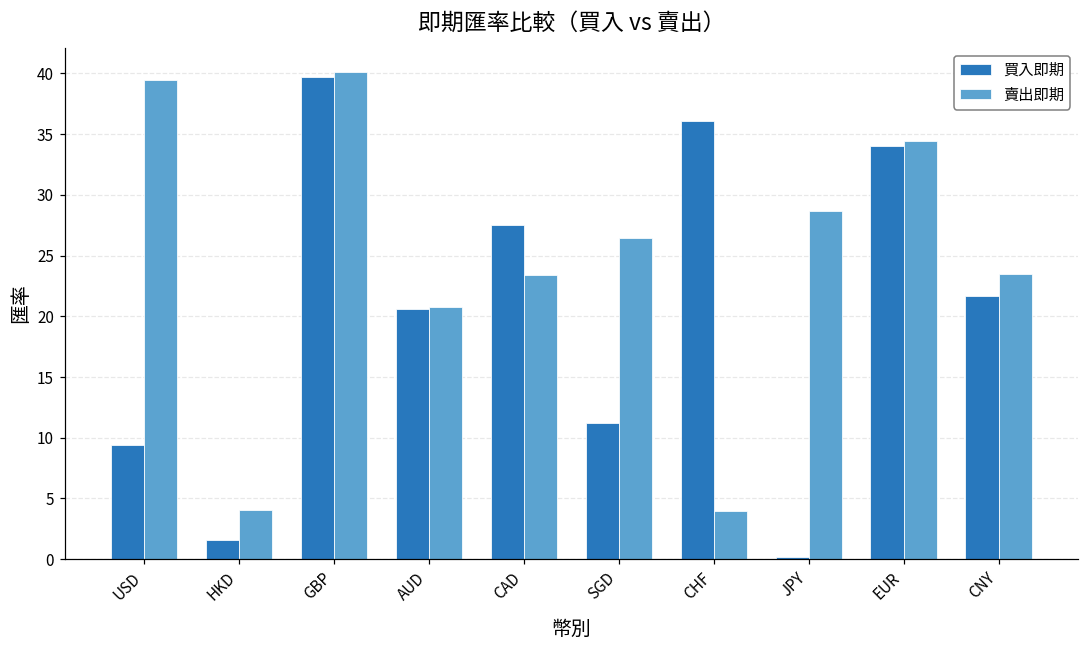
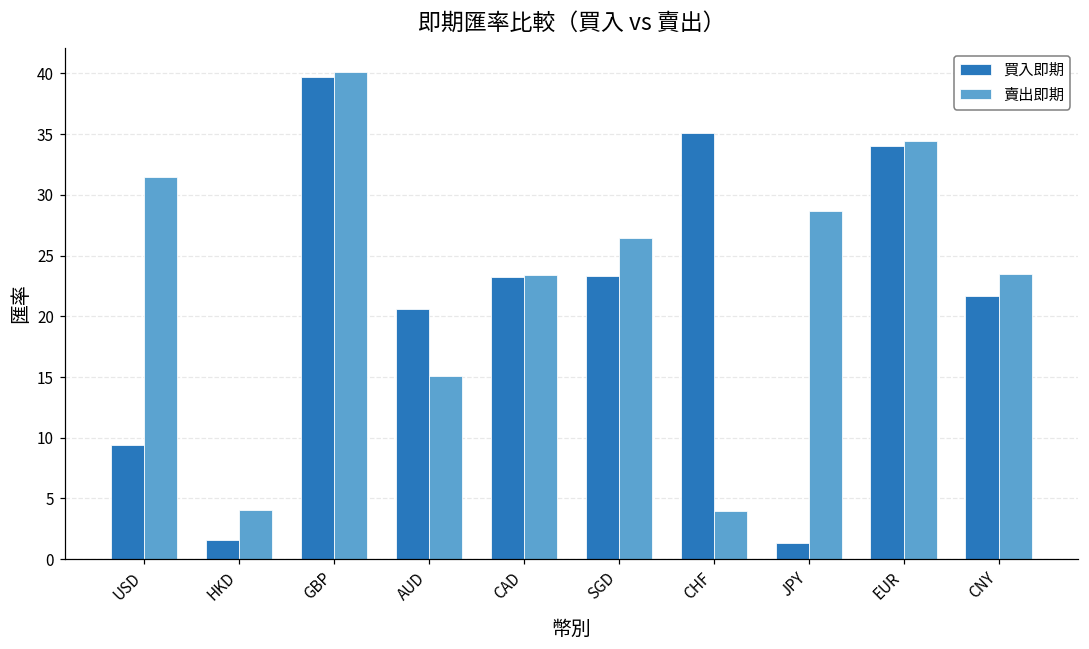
賣出即期, USD: 39.5 -> 31.5
賣出即期, AUD: 20.8 -> 15.1
買入即期, CAD: 27.5 -> 23.2
買入即期, SGD: 11.2 -> 23.3
買入即期, CHF: 36.1 -> 35.1
買入即期, JPY: 0.2 -> 1.4
